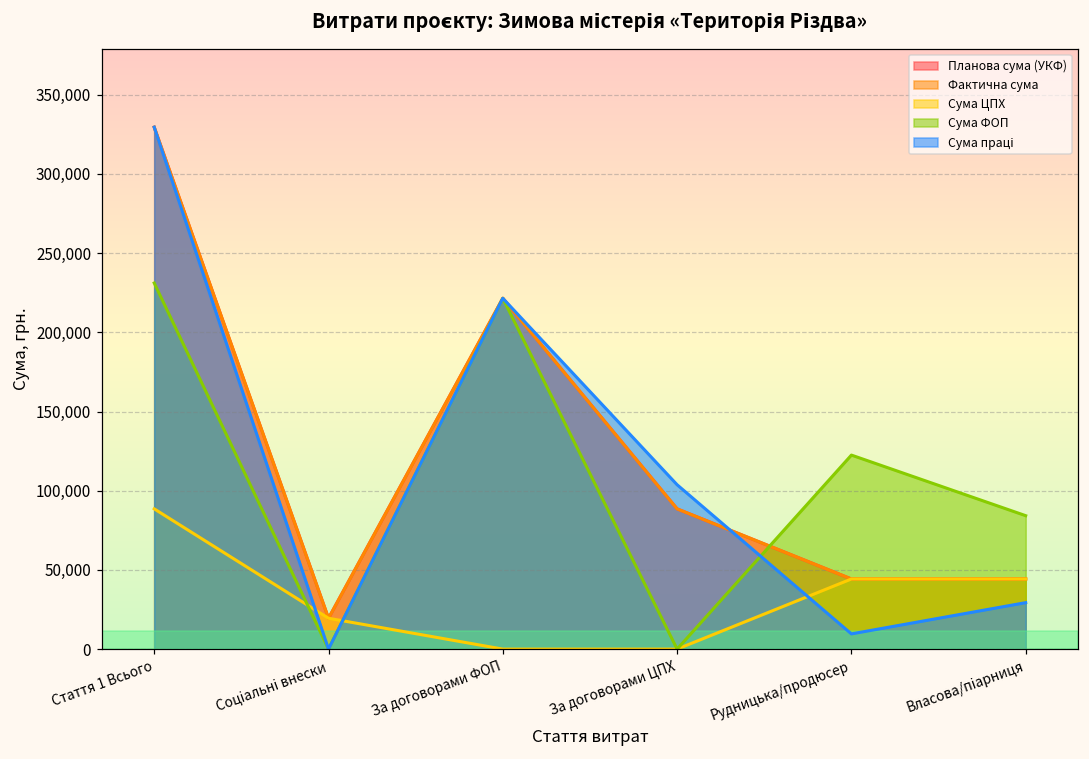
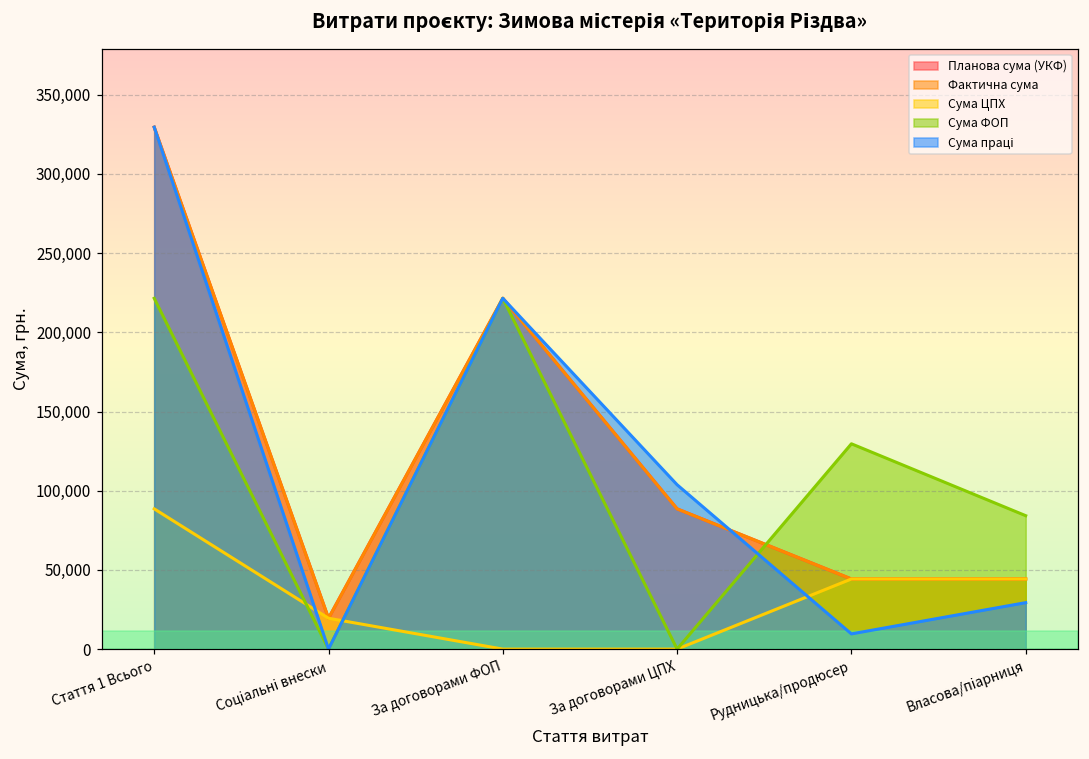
Сума ФОП, Стаття 1 Всього: 231,000 -> 222,000
Сума ФОП, Рудницька/продюсер: 123,000 -> 130,000
